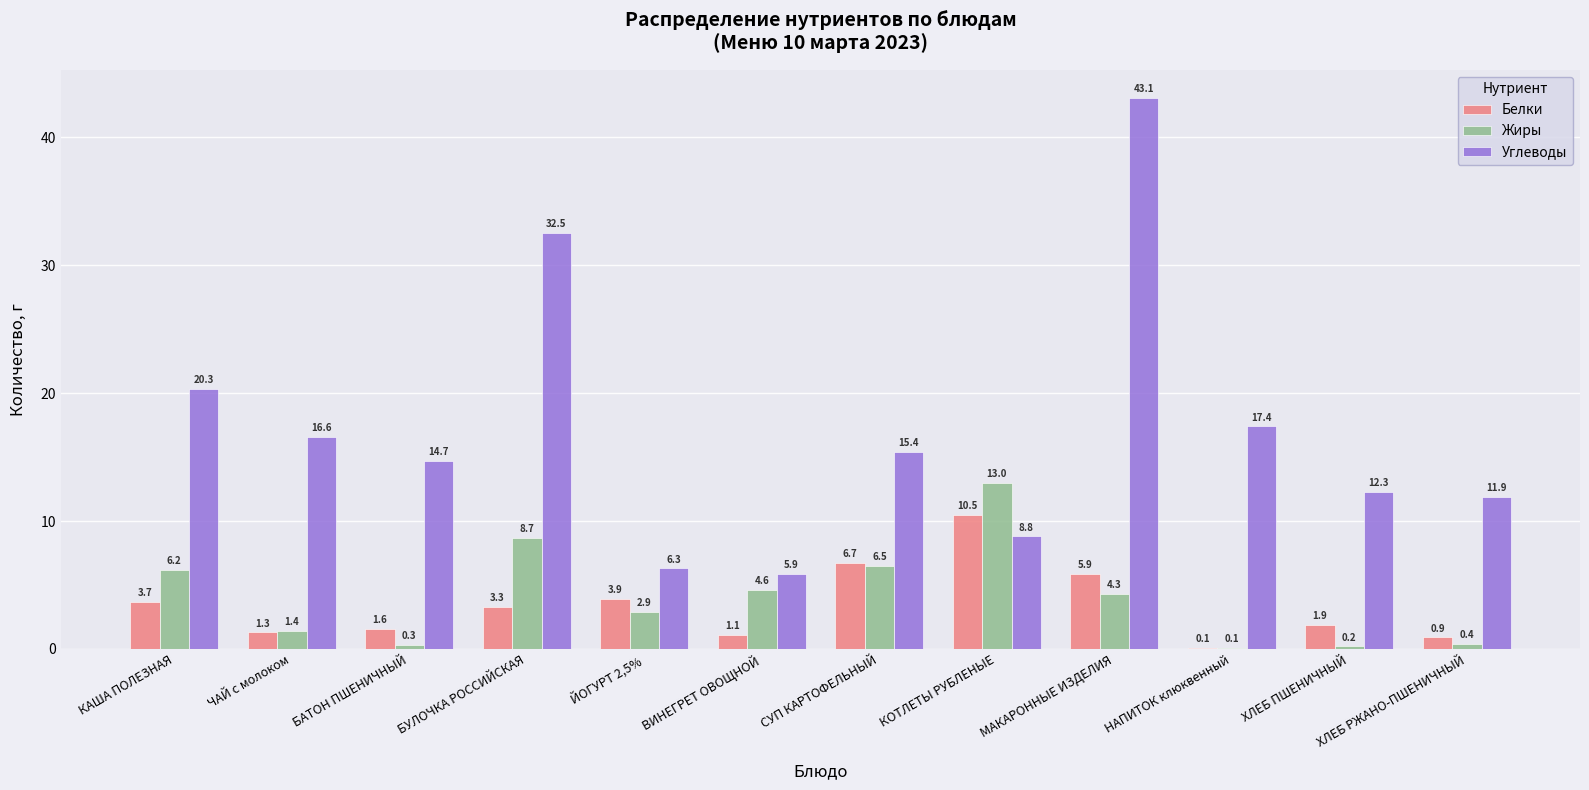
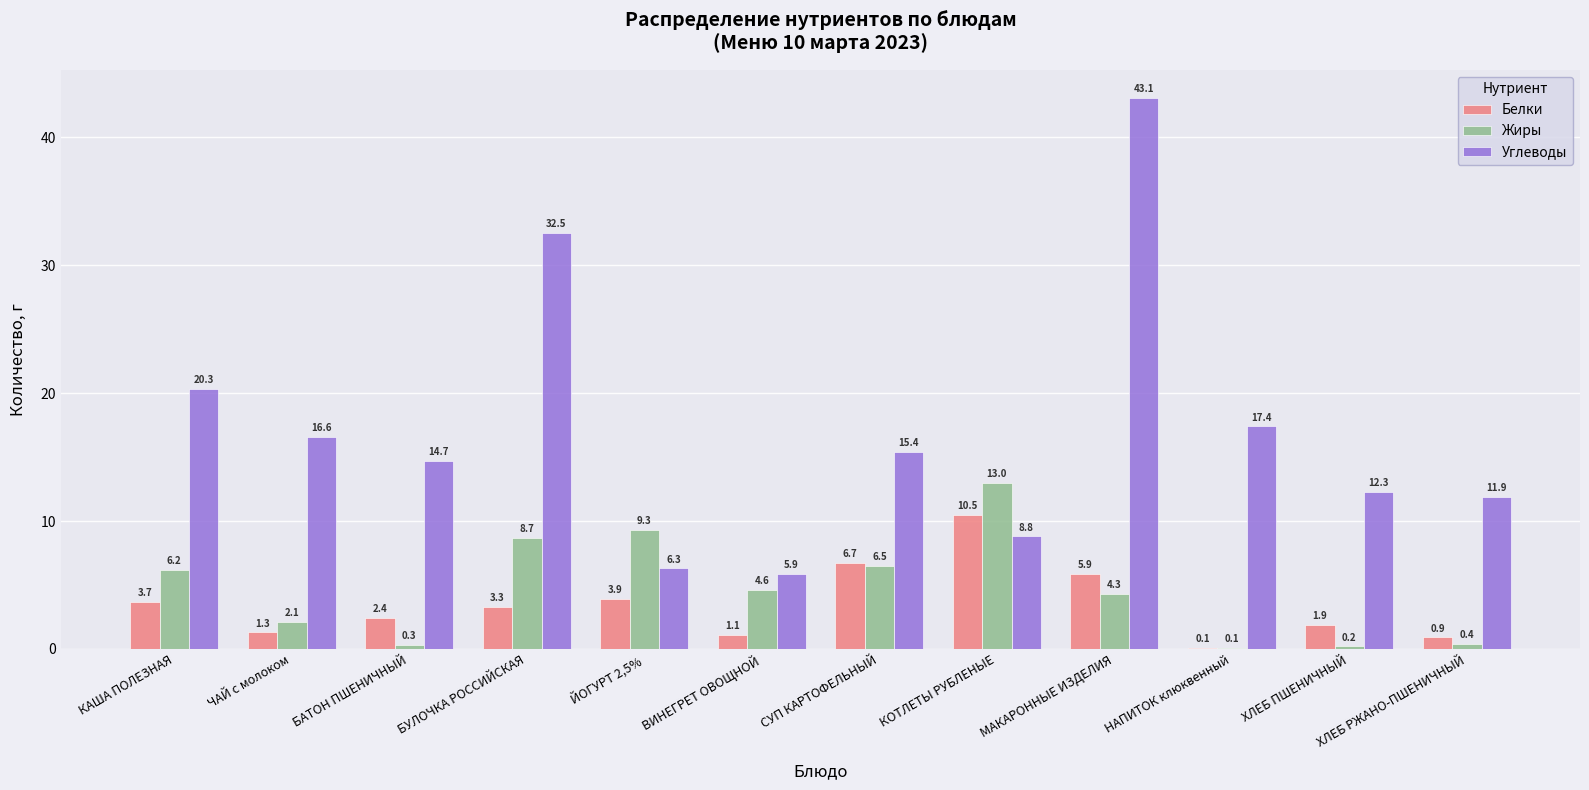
Жиры, ЧАЙ с молоком: 1.4 -> 2.1
Белки, БАТОН ПШЕНИЧНЫЙ: 1.6 -> 2.4
Жиры, ЙОГУРТ 2,5%: 2.9 -> 9.3
